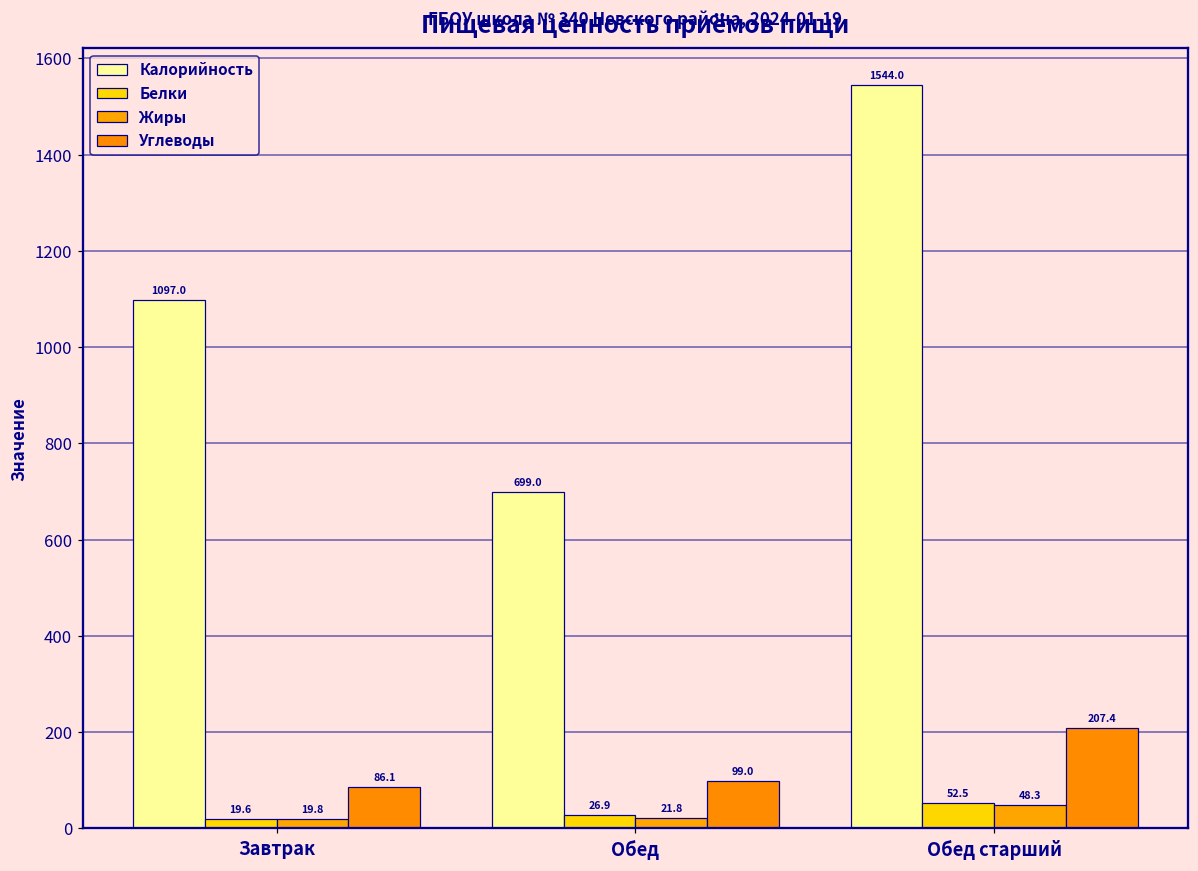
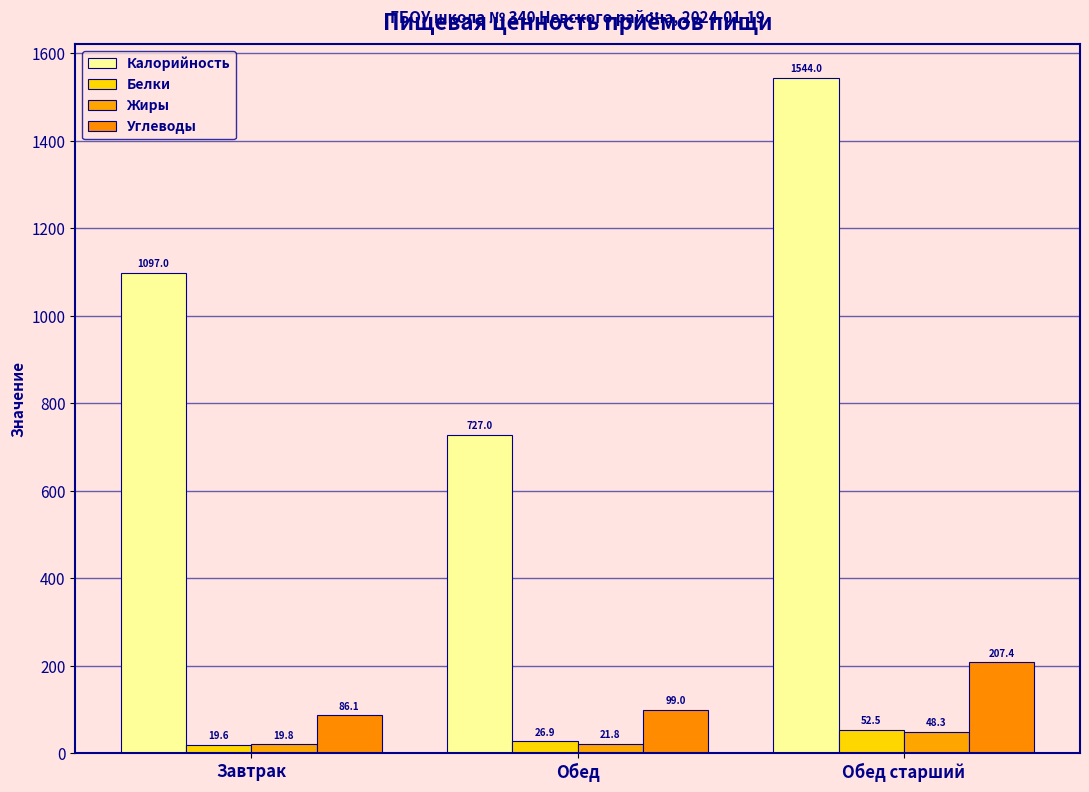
Калорийность, Обед: 699.0 -> 727.0
